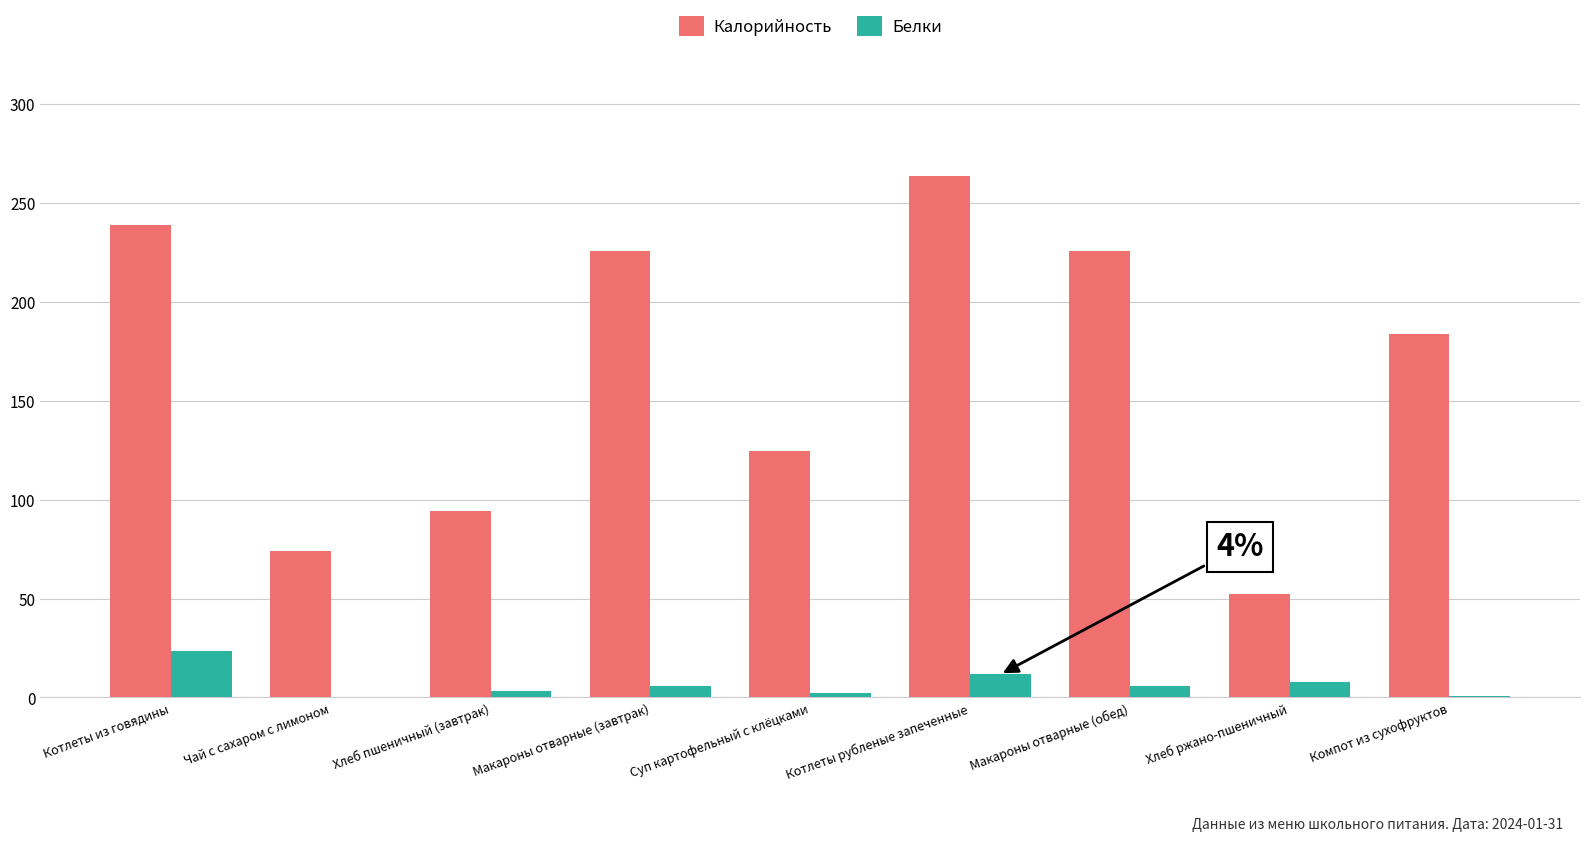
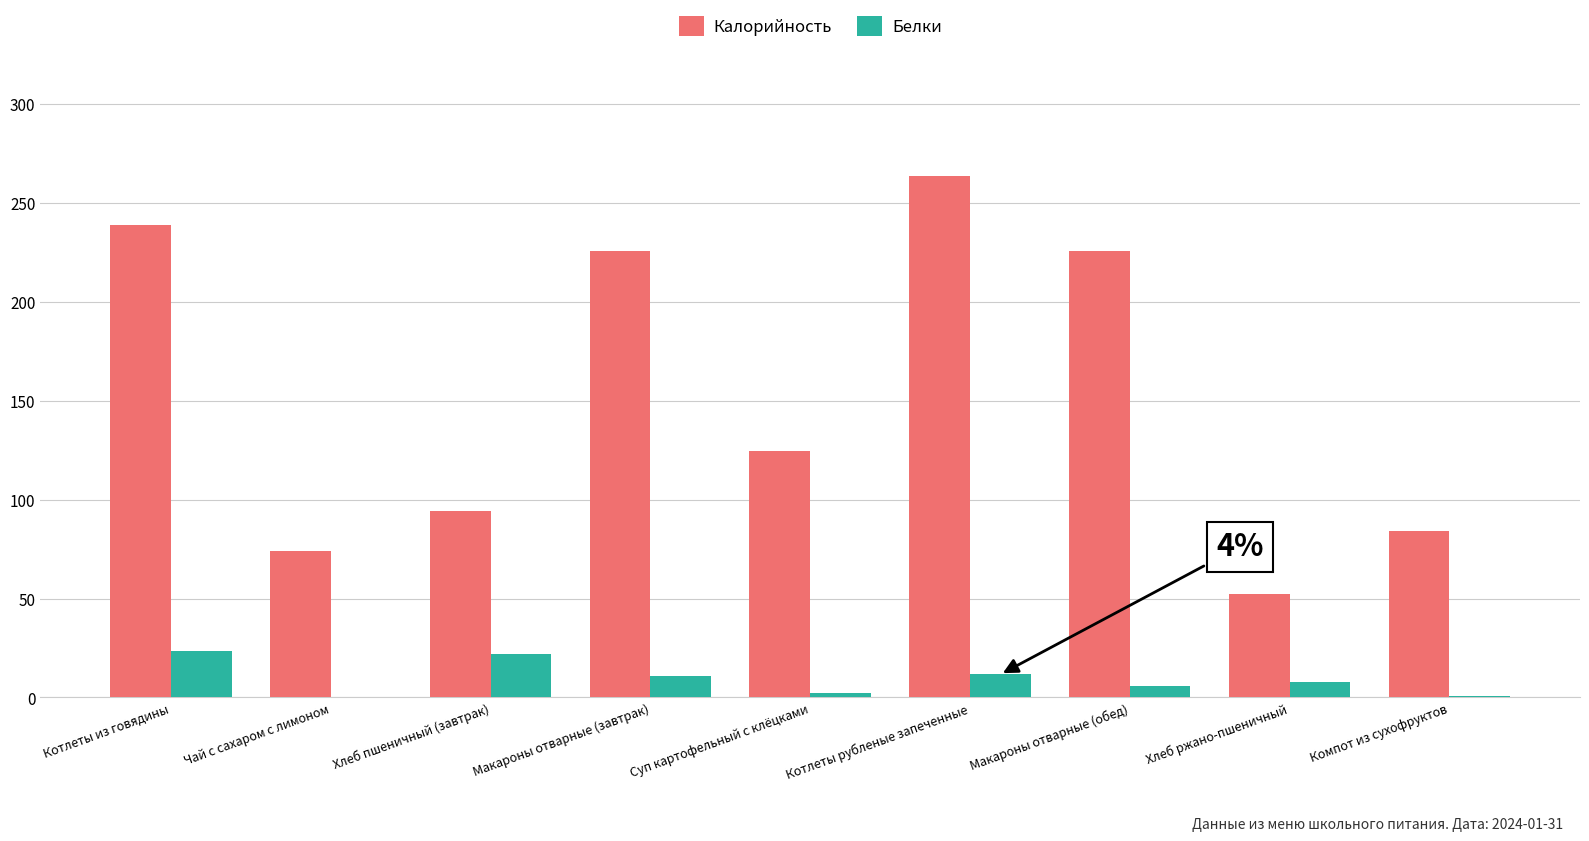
Белки, Хлеб пшеничный (завтрак): 3 -> 22
Белки, Макароны отварные (завтрак): 6 -> 11
Калорийность, Компот из сухофруктов: 184 -> 84
